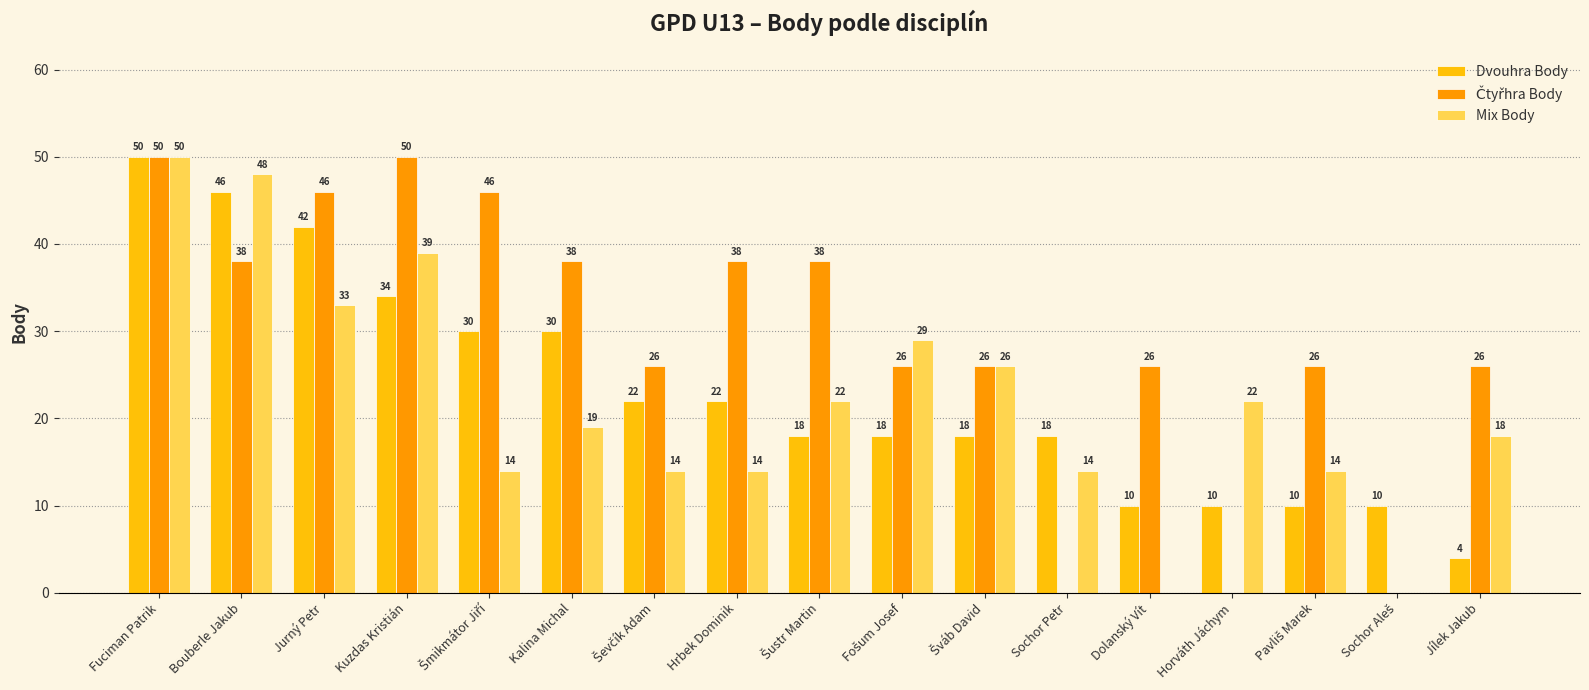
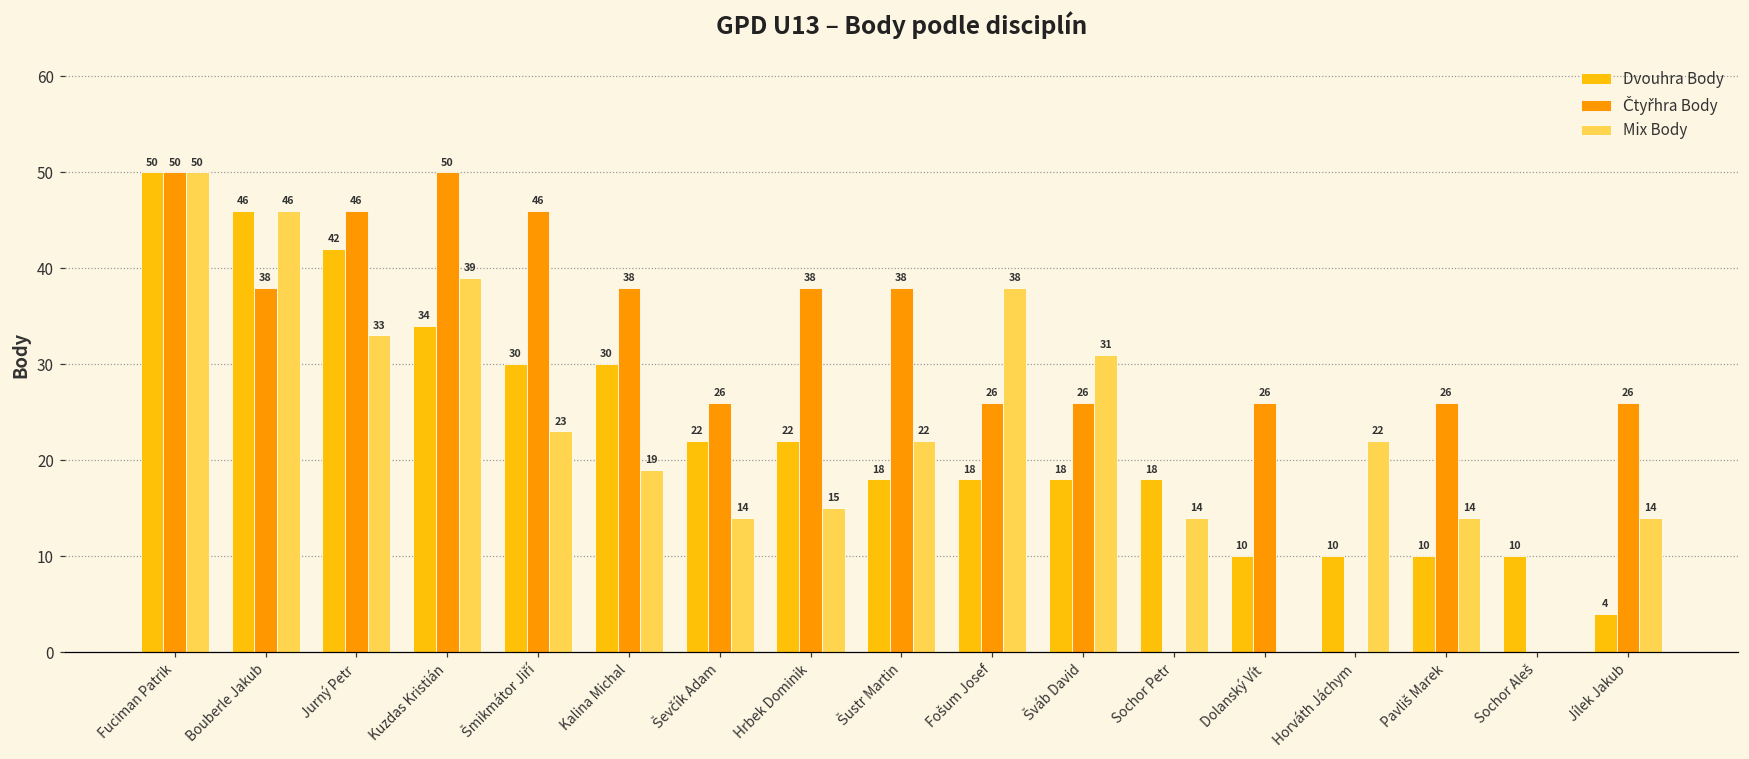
Mix Body, Bouberle Jakub: 48 -> 46
Mix Body, Šmikmátor Jiří: 14 -> 23
Mix Body, Hrbek Dominik: 14 -> 15
Mix Body, Fošum Josef: 29 -> 38
Mix Body, Šváb David: 26 -> 31
Mix Body, Jílek Jakub: 18 -> 14
